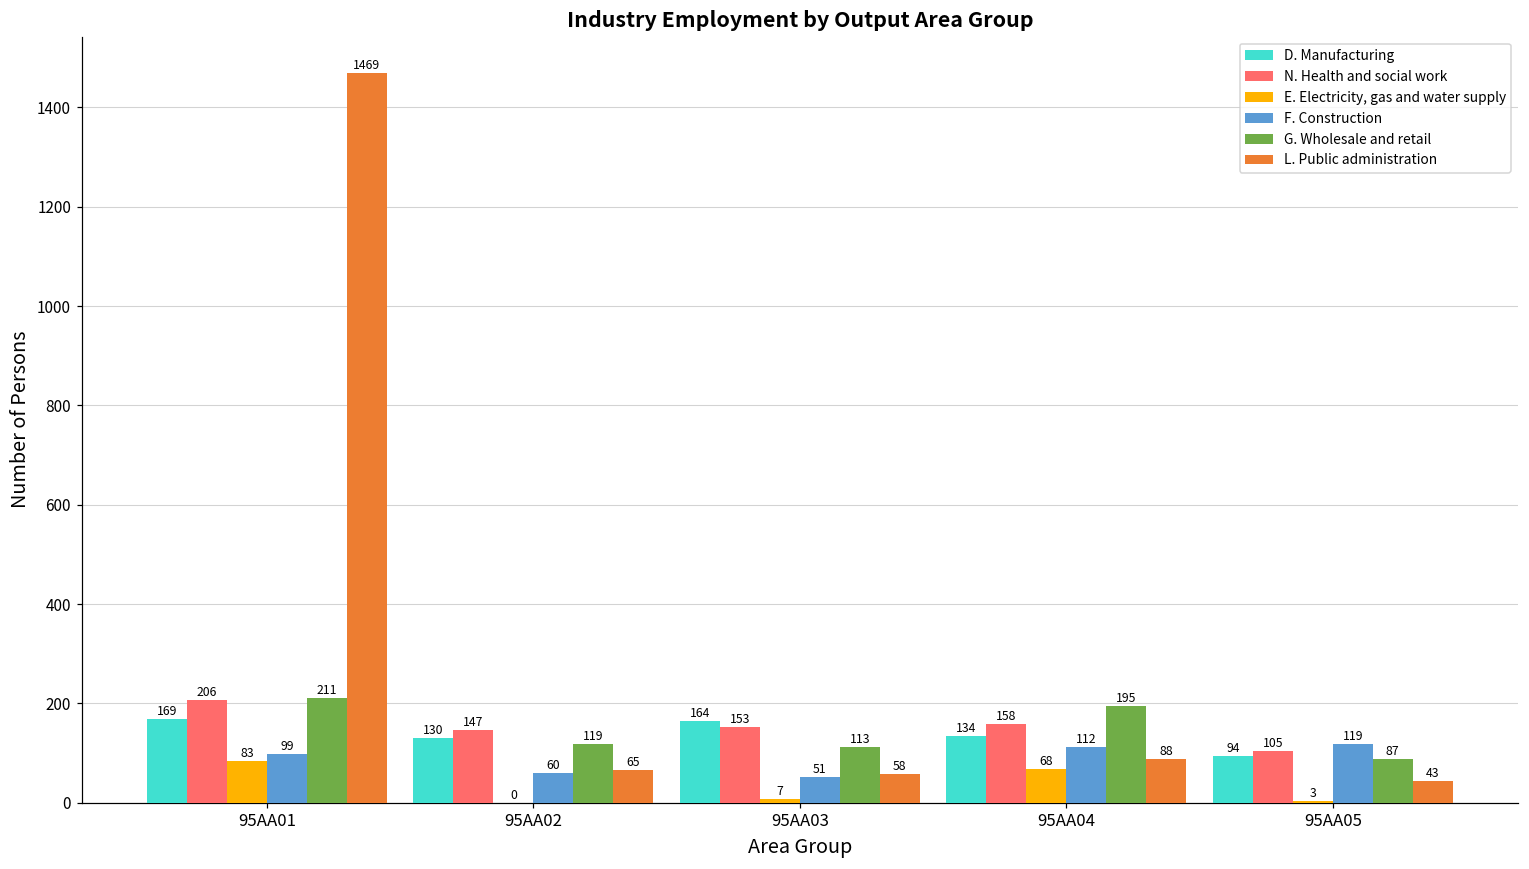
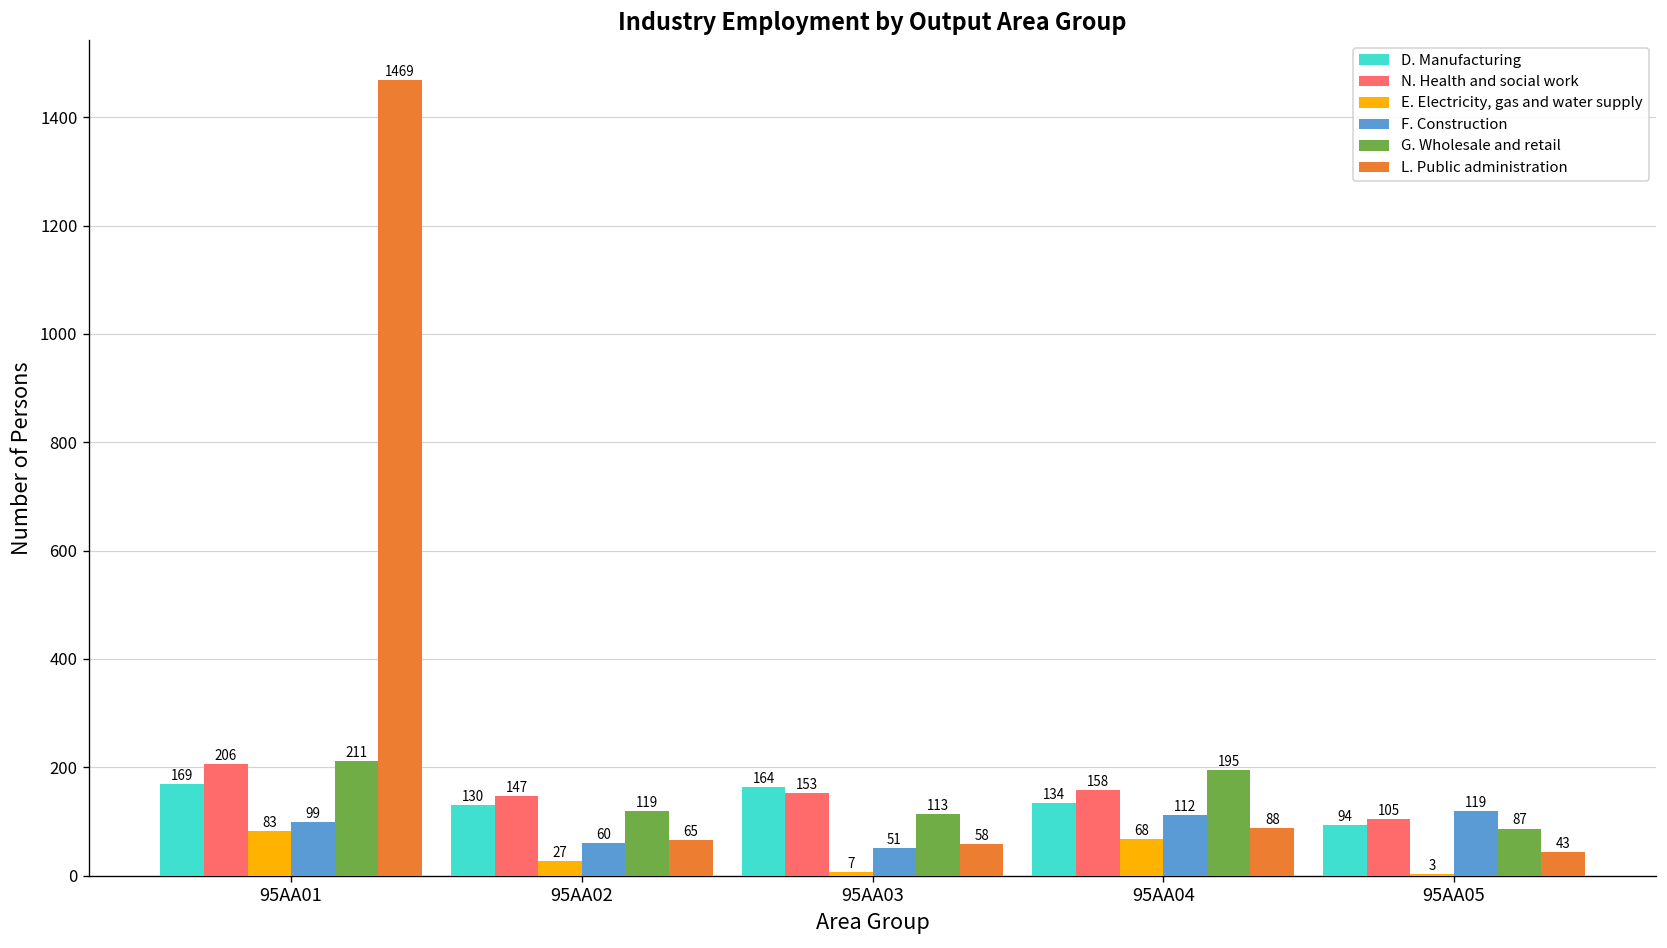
E. Electricity, gas and water supply, 95AA02: 0 -> 27
